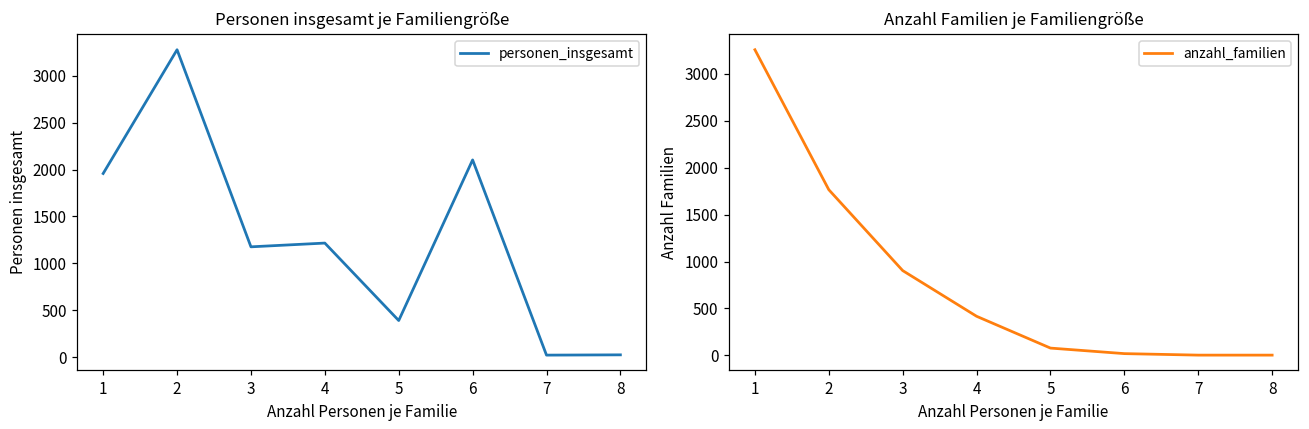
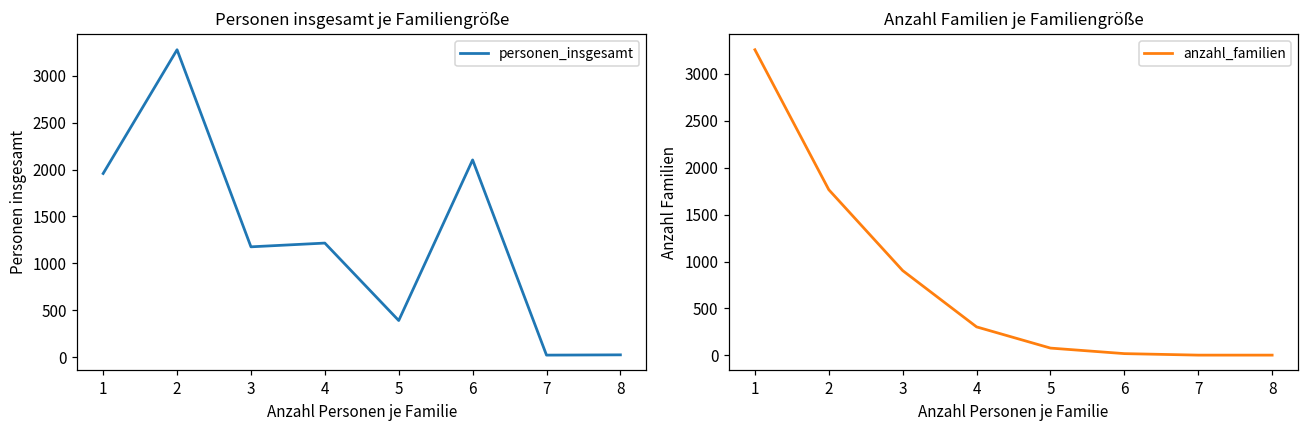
Anzahl Familien je Familiengröße, 4: 400 -> 300
